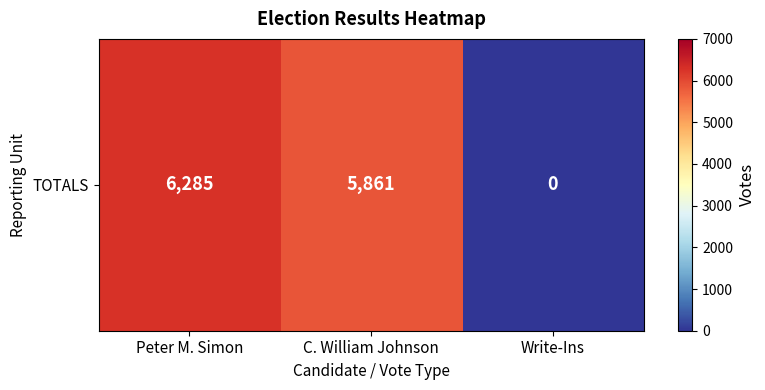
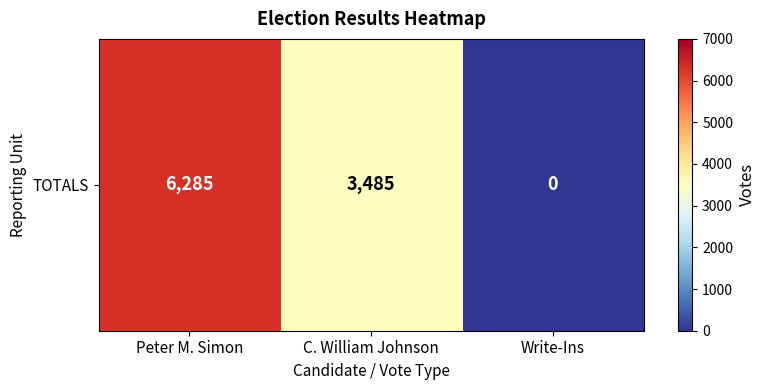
TOTALS, C. William Johnson: 5,861 -> 3,485
